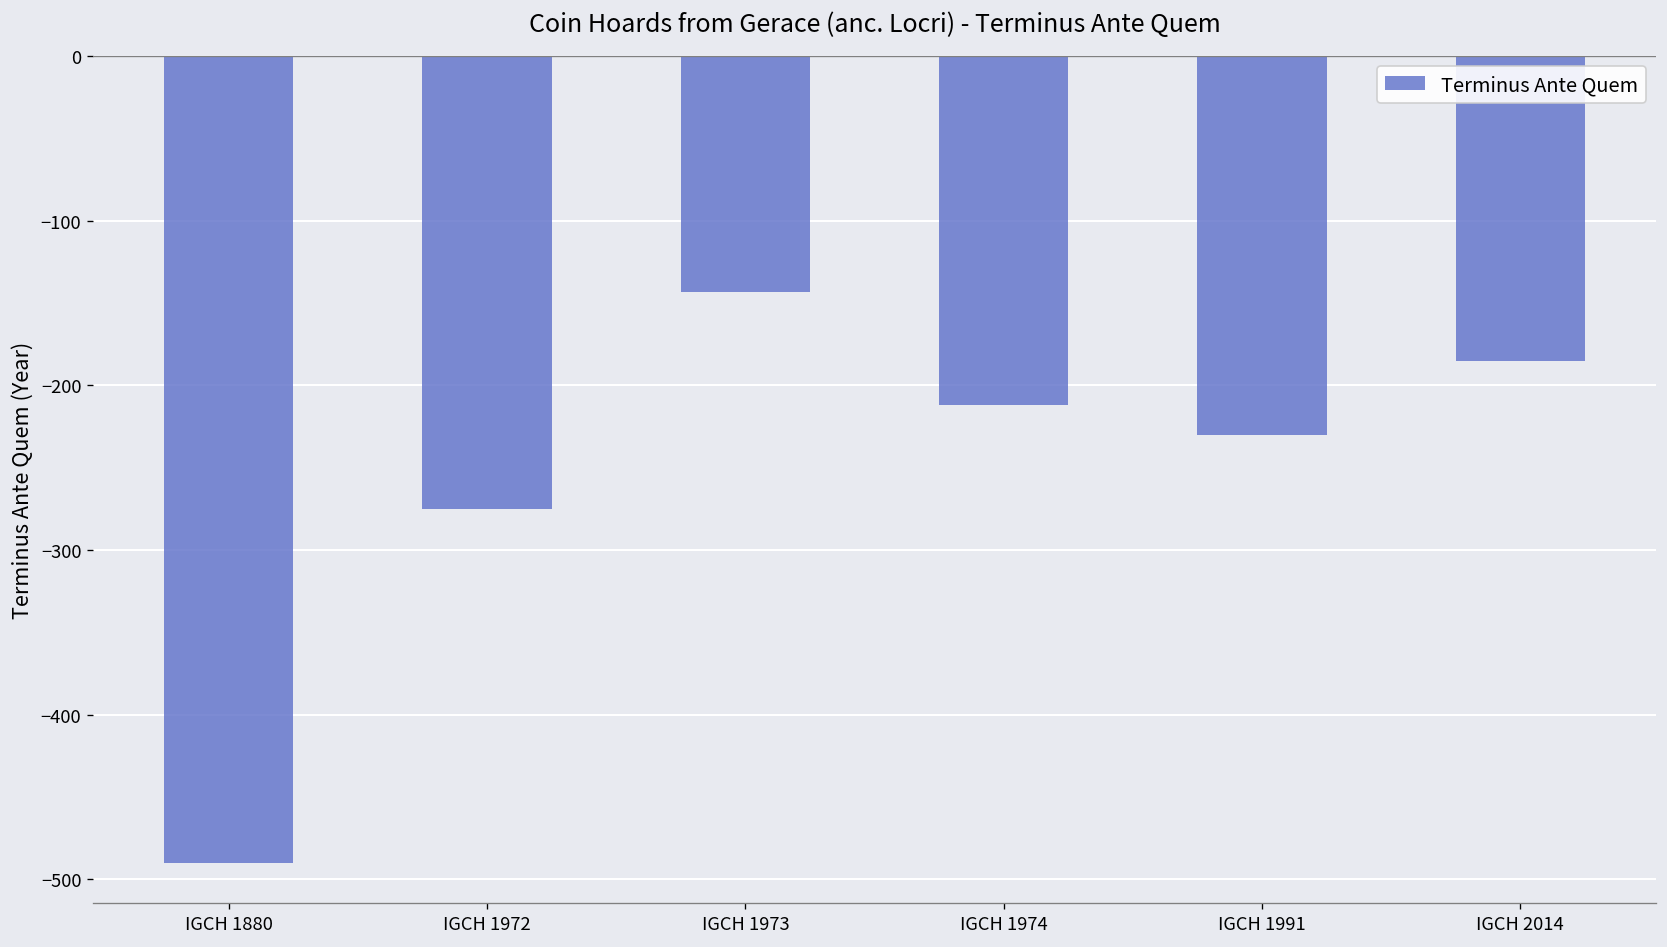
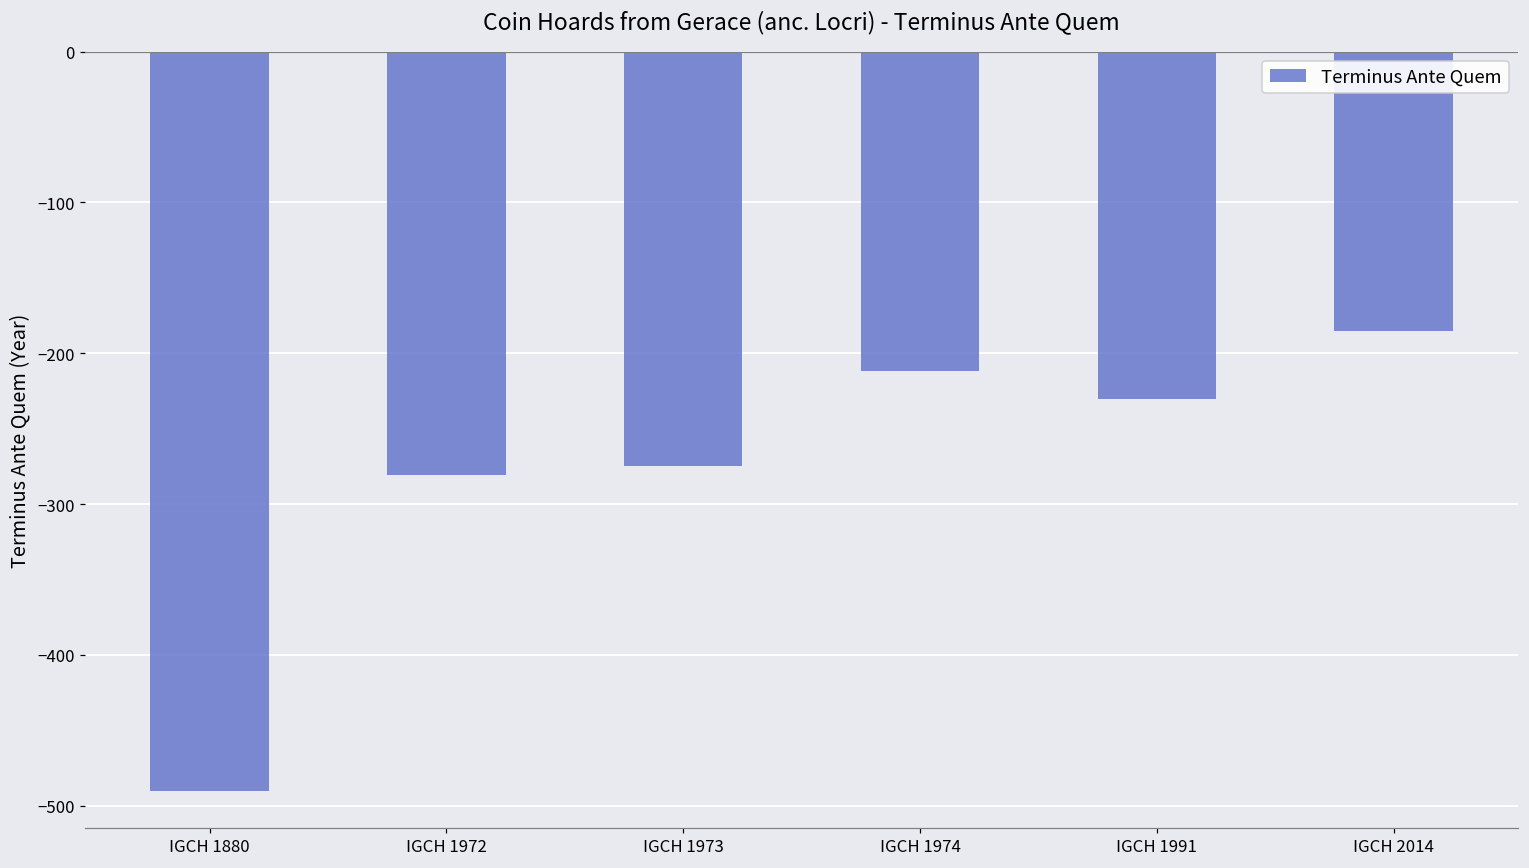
IGCH 1972: -275 -> -281
IGCH 1973: -143 -> -275
